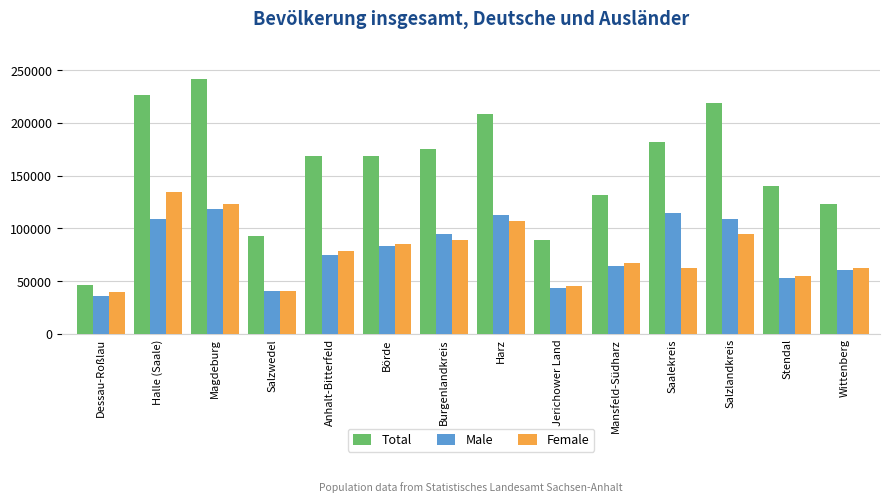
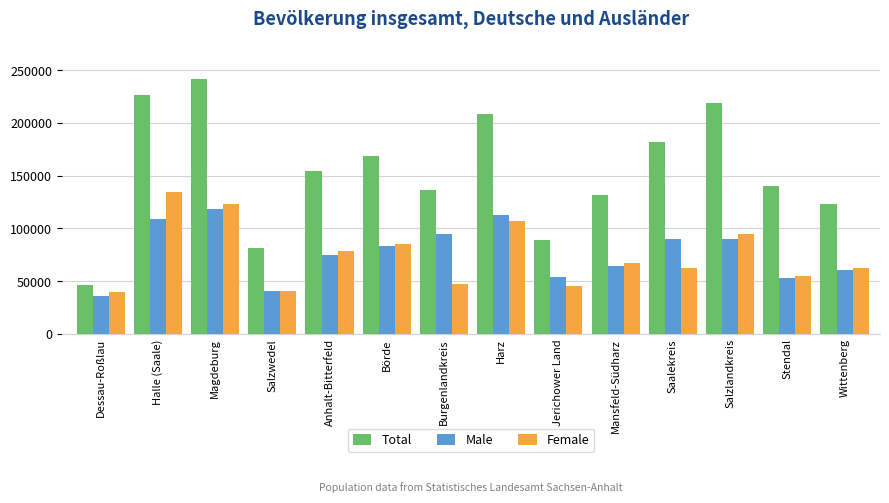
Total, Salzwedel: 92000 -> 81000
Total, Anhalt-Bitterfeld: 169000 -> 154000
Total, Burgenlandkreis: 175000 -> 136000
Female, Burgenlandkreis: 89000 -> 47000
Male, Jerichower Land: 44000 -> 54000
Male, Saalekreis: 114000 -> 90000
Male, Salzlandkreis: 109000 -> 90000
